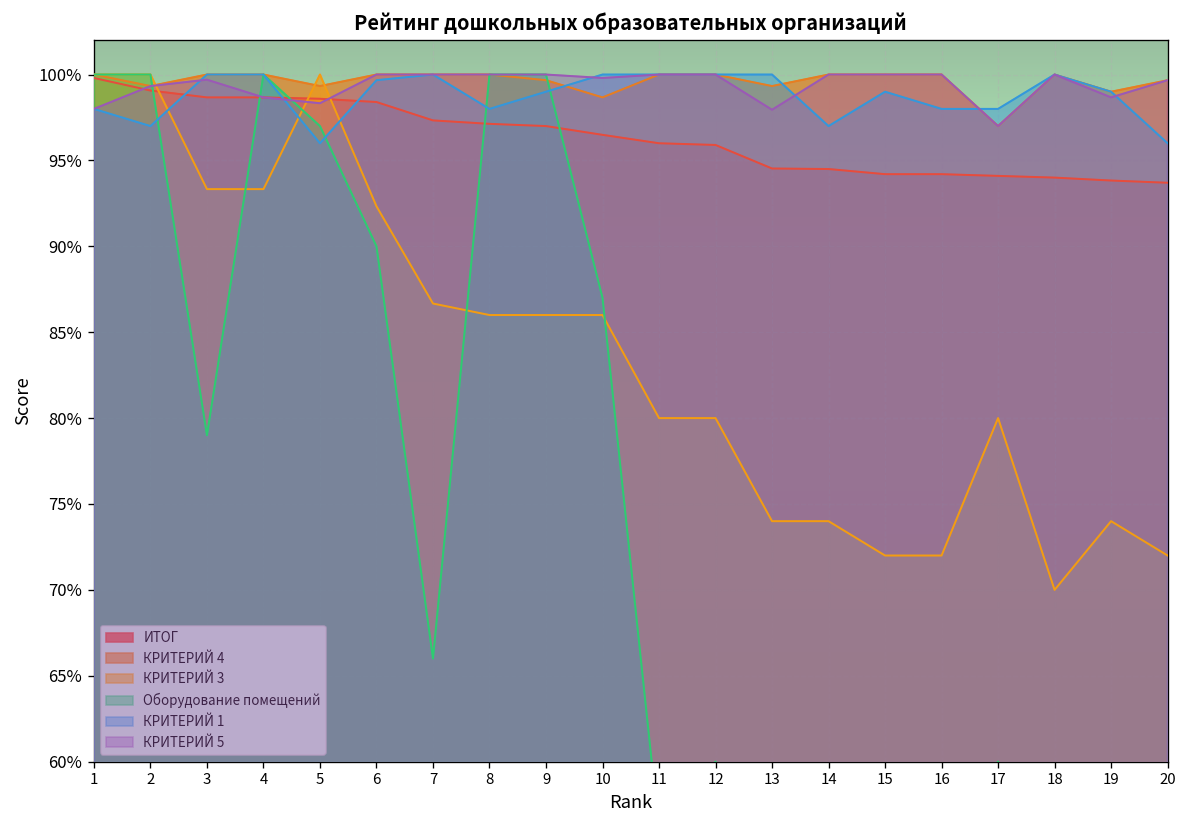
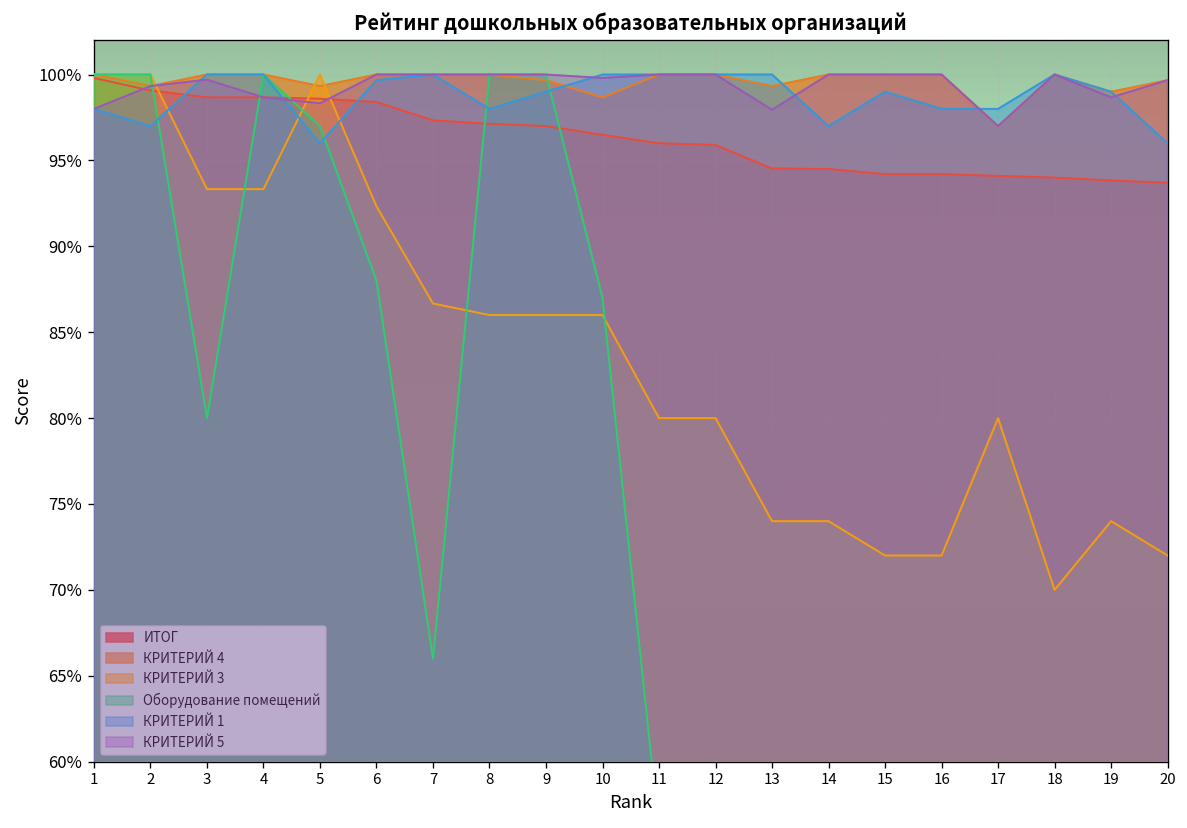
Оборудование помещений, 3: 79% -> 80%
Оборудование помещений, 6: 90% -> 88%
